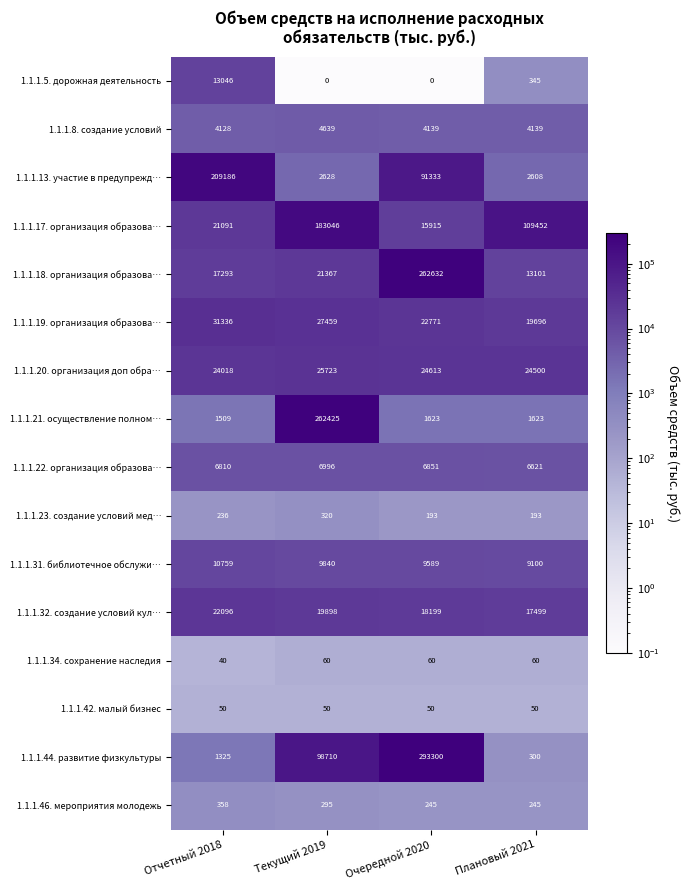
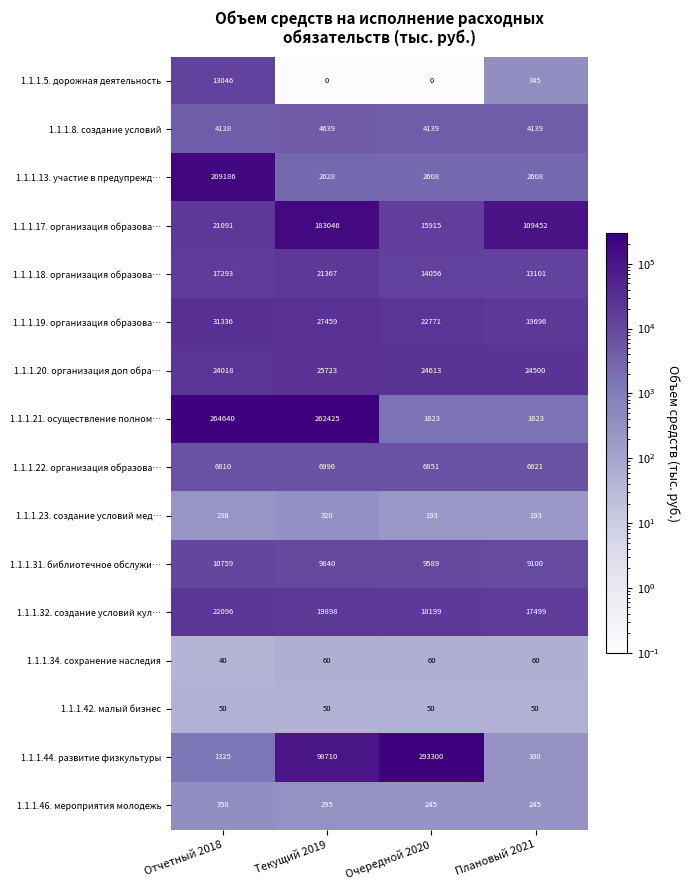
1.1.1.13. участие в предупрежд…, Очередной 2020: 91333 -> 2608
1.1.1.18. организация образова…, Очередной 2020: 262632 -> 14056
1.1.1.21. осуществление полном…, Отчетный 2018: 1509 -> 264640
